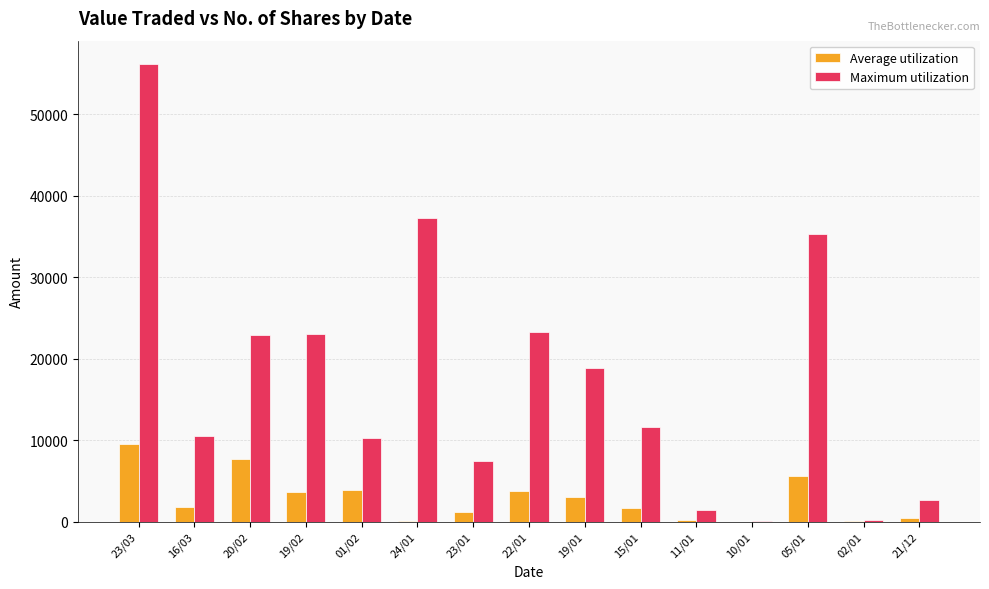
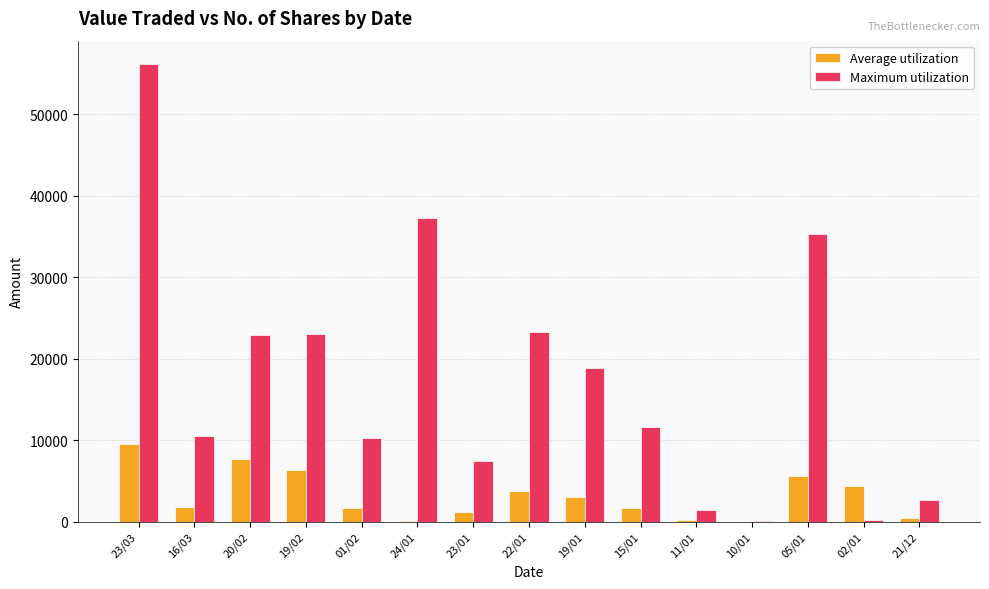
Average utilization, 19/02: 4000 -> 6000
Average utilization, 01/02: 4000 -> 2000
Average utilization, 02/01: 0 -> 4000
